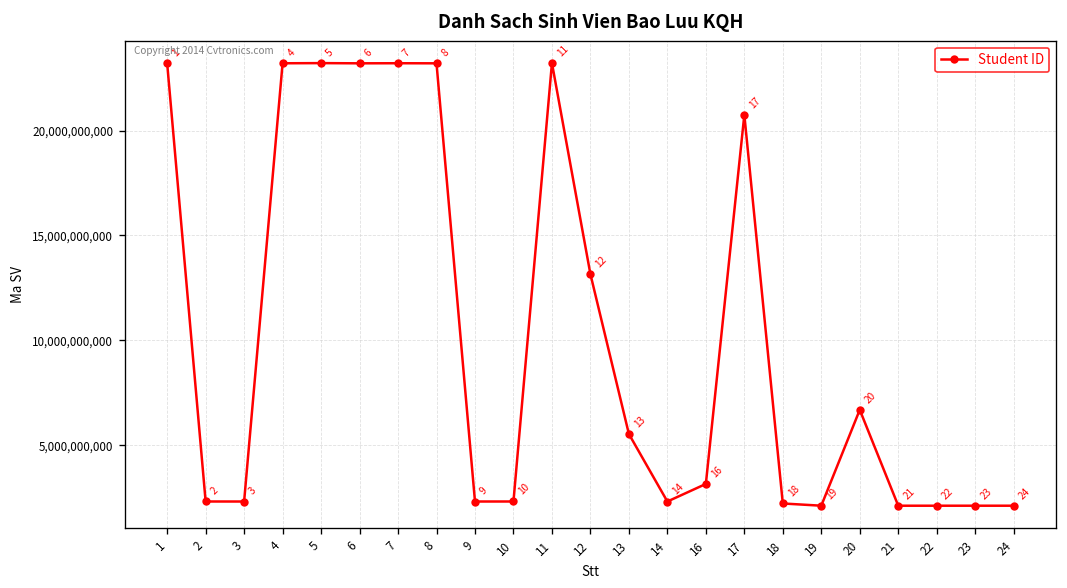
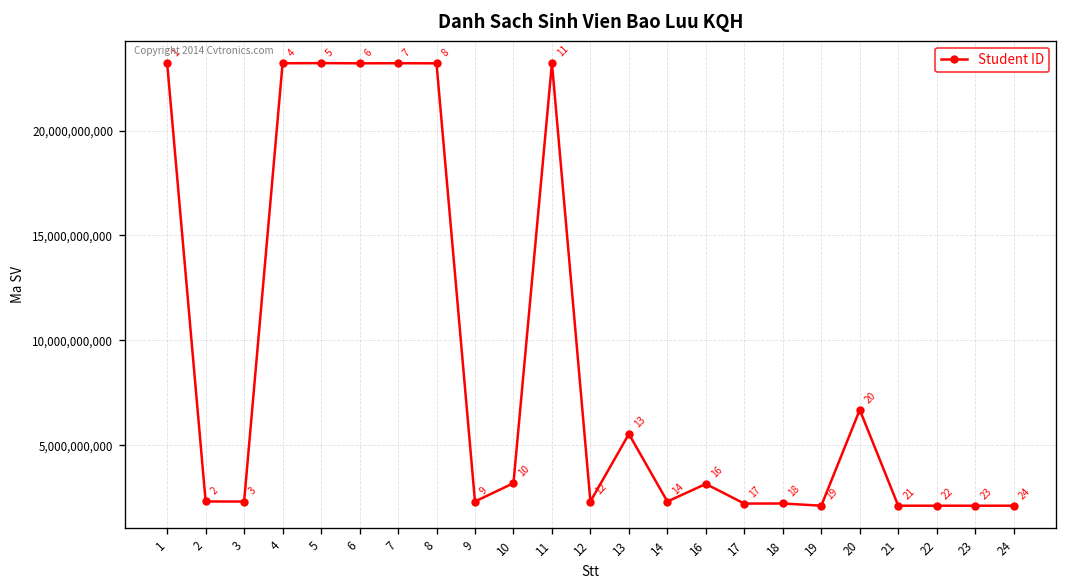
10: 2,300,000,000 -> 3,200,000,000
12: 13,200,000,000 -> 2,300,000,000
17: 20,700,000,000 -> 2,200,000,000
